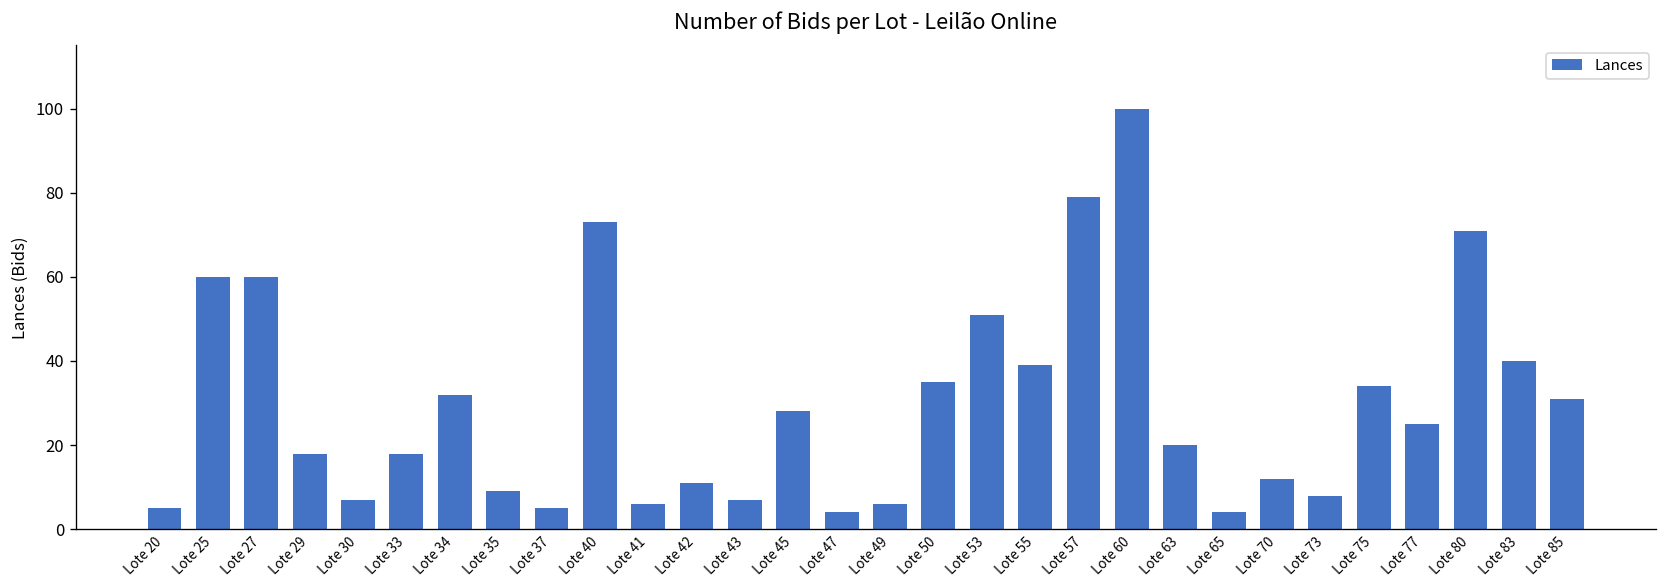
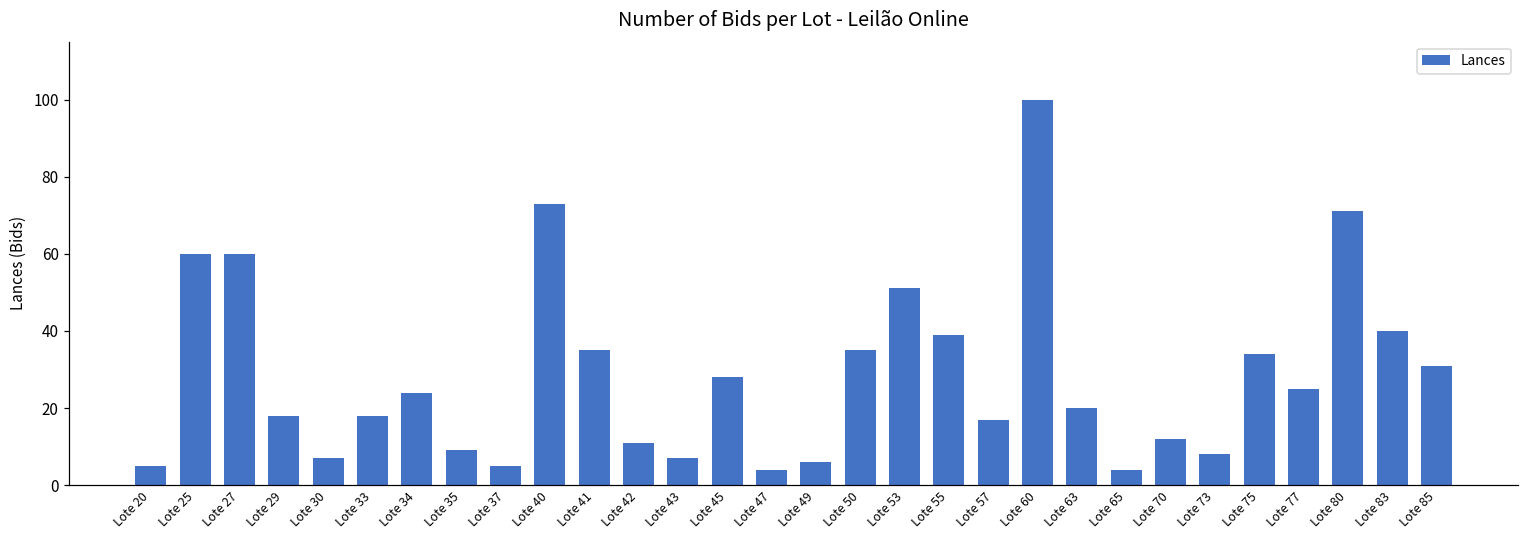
Lote 34: 32 -> 24
Lote 41: 6 -> 35
Lote 57: 79 -> 17
